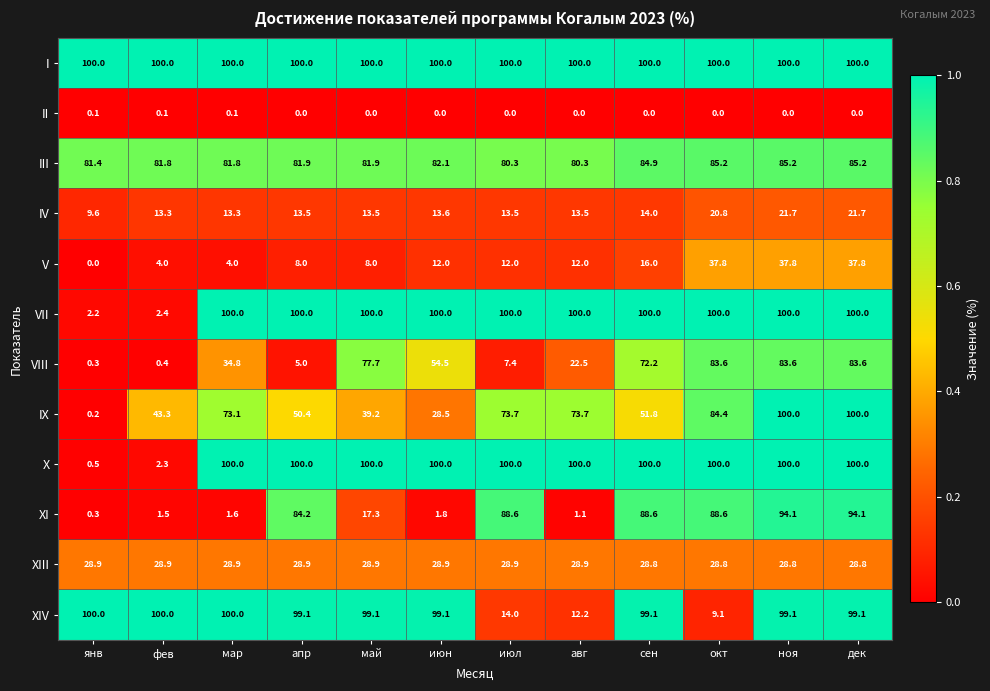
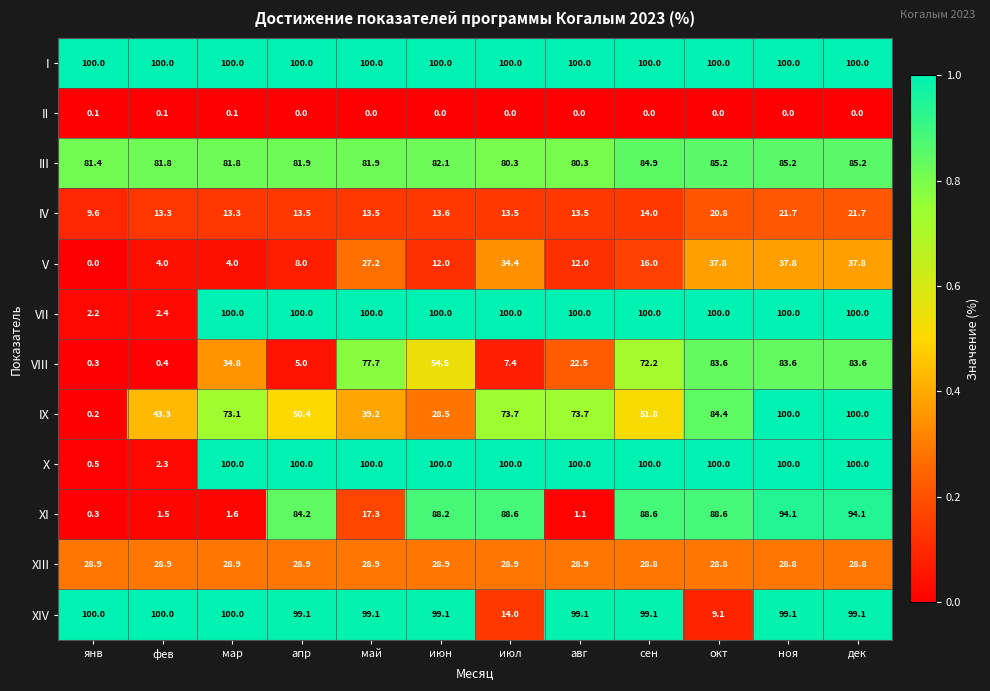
V, май: 8.0 -> 27.2
V, июл: 12.0 -> 34.4
XI, июн: 1.8 -> 88.2
XIV, авг: 12.2 -> 99.1
